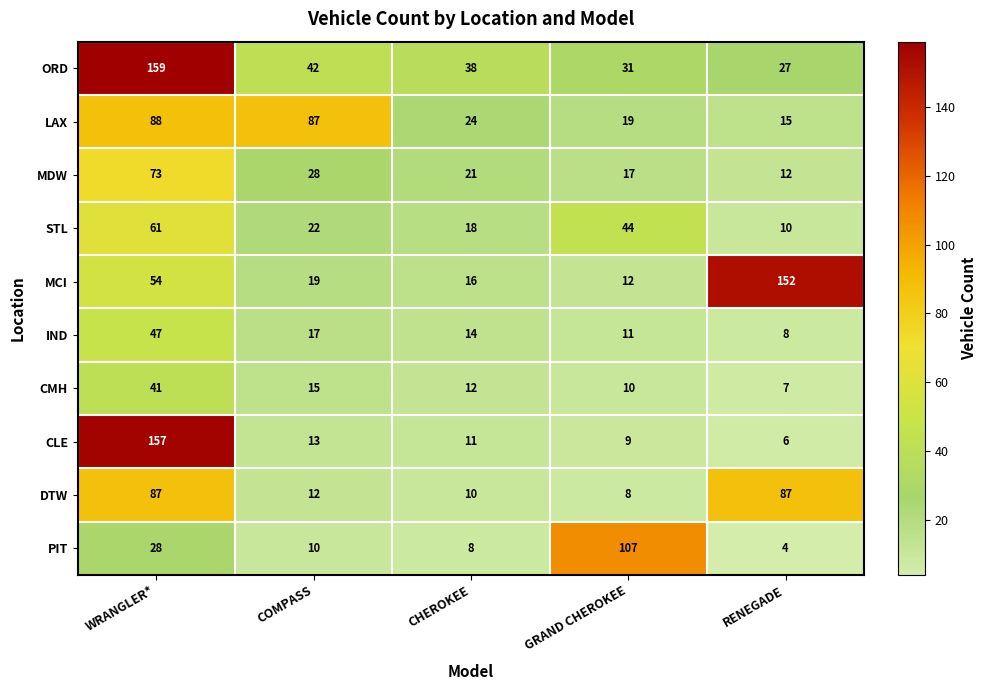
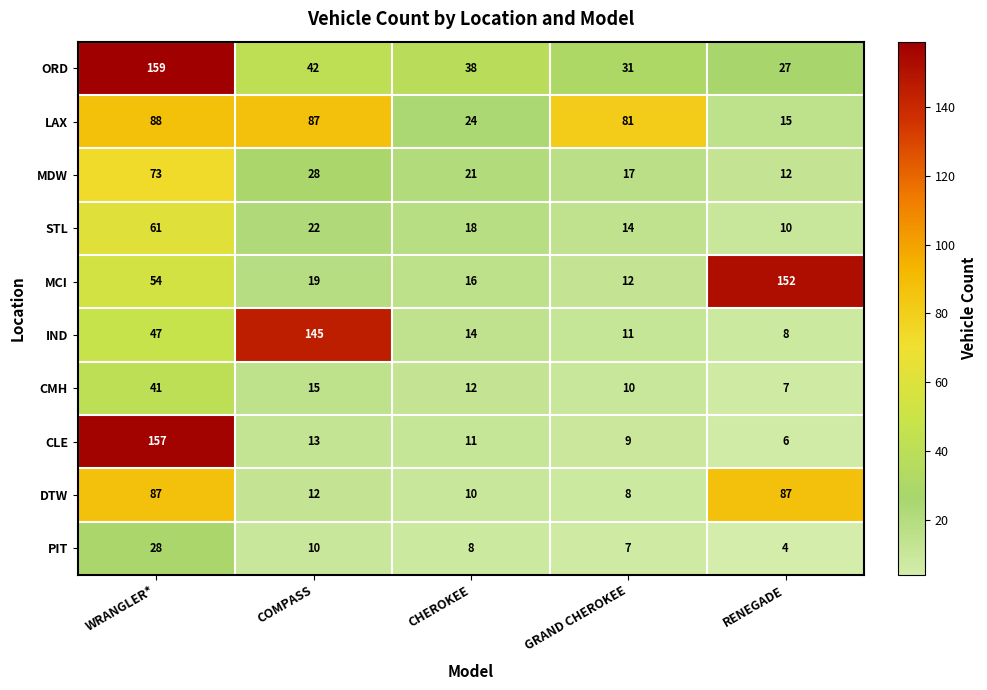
LAX, GRAND CHEROKEE: 19 -> 81
STL, GRAND CHEROKEE: 44 -> 14
IND, COMPASS: 17 -> 145
PIT, GRAND CHEROKEE: 107 -> 7
